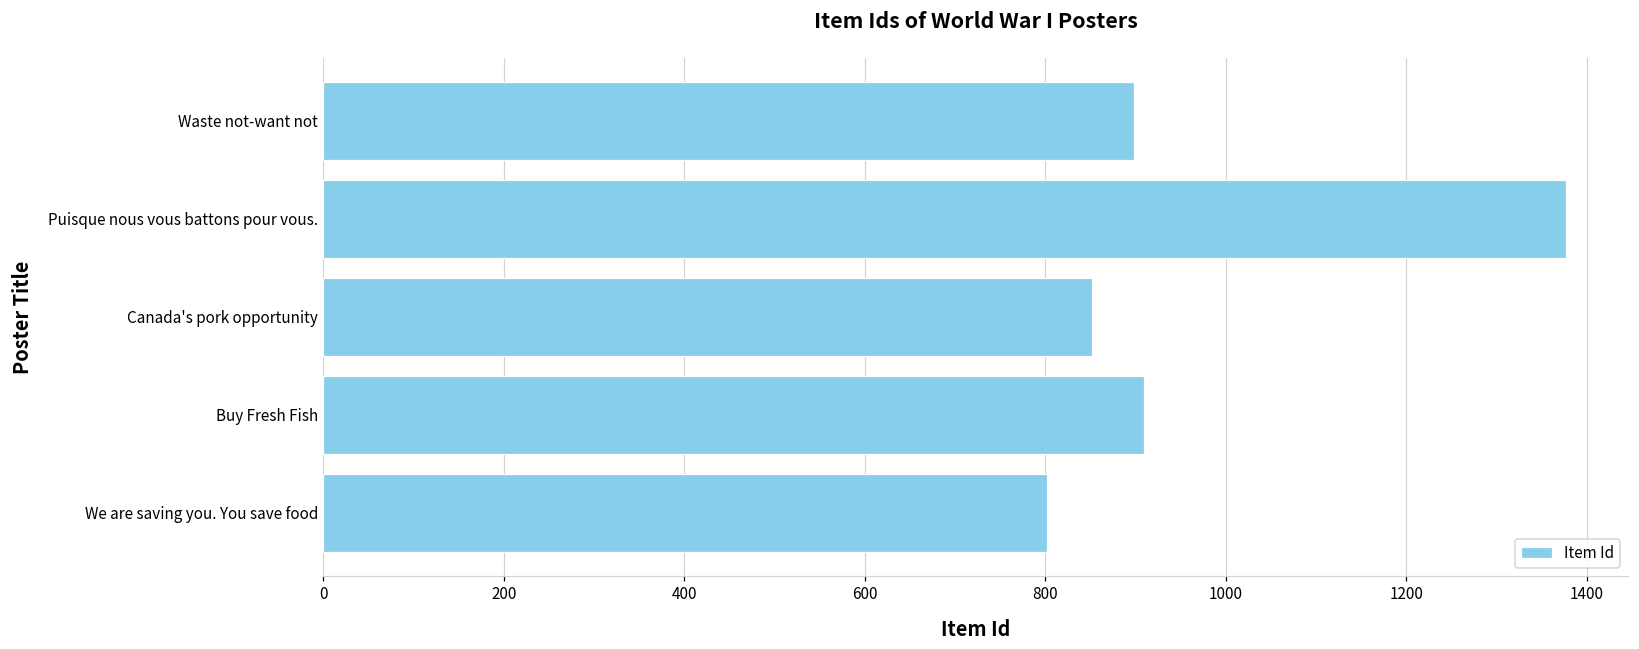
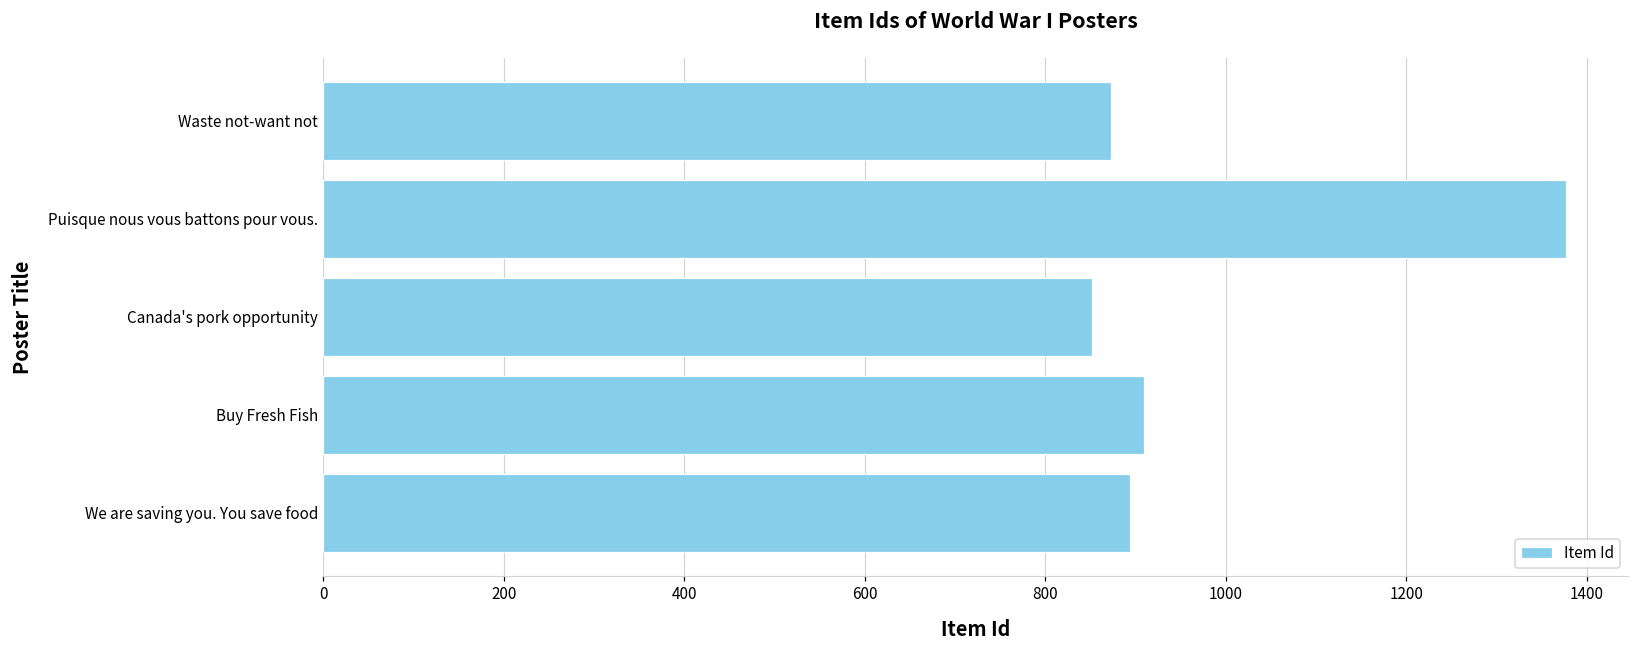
Waste not-want not: 900 -> 870
We are saving you. You save food: 800 -> 890
